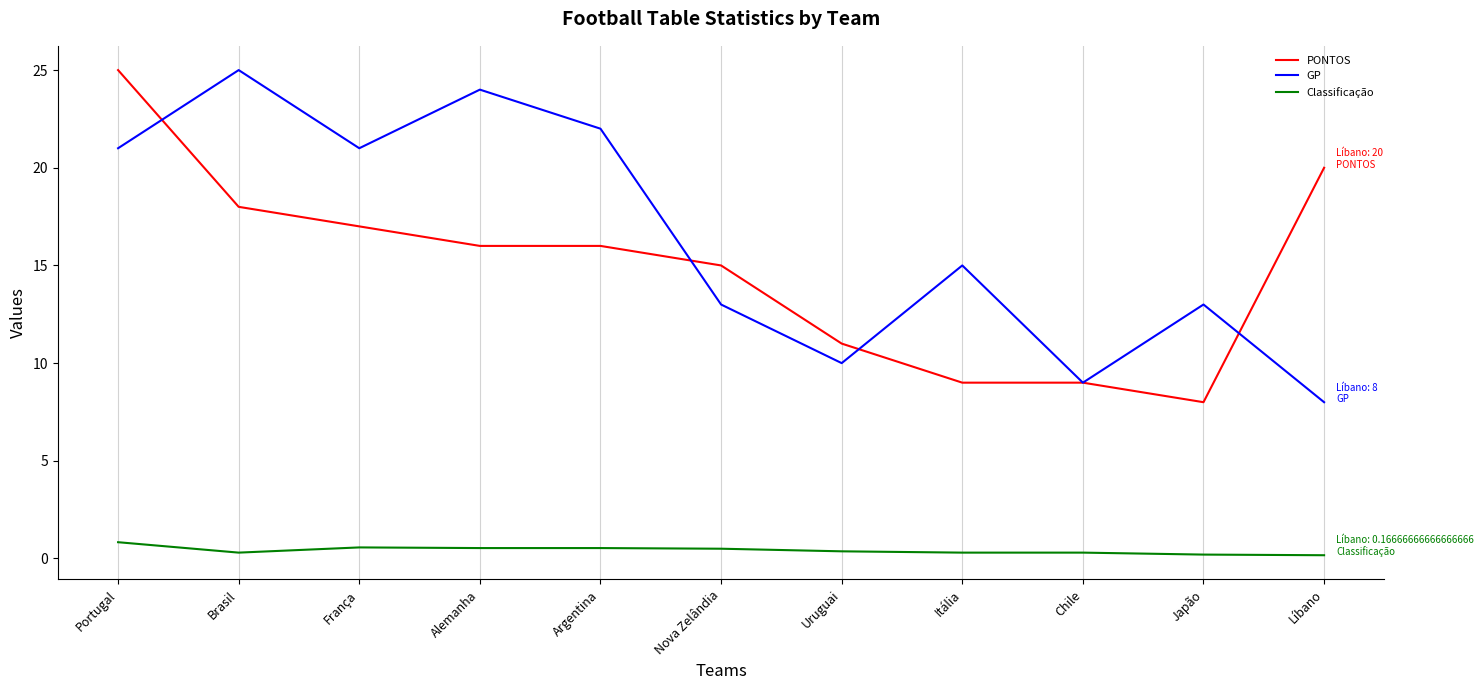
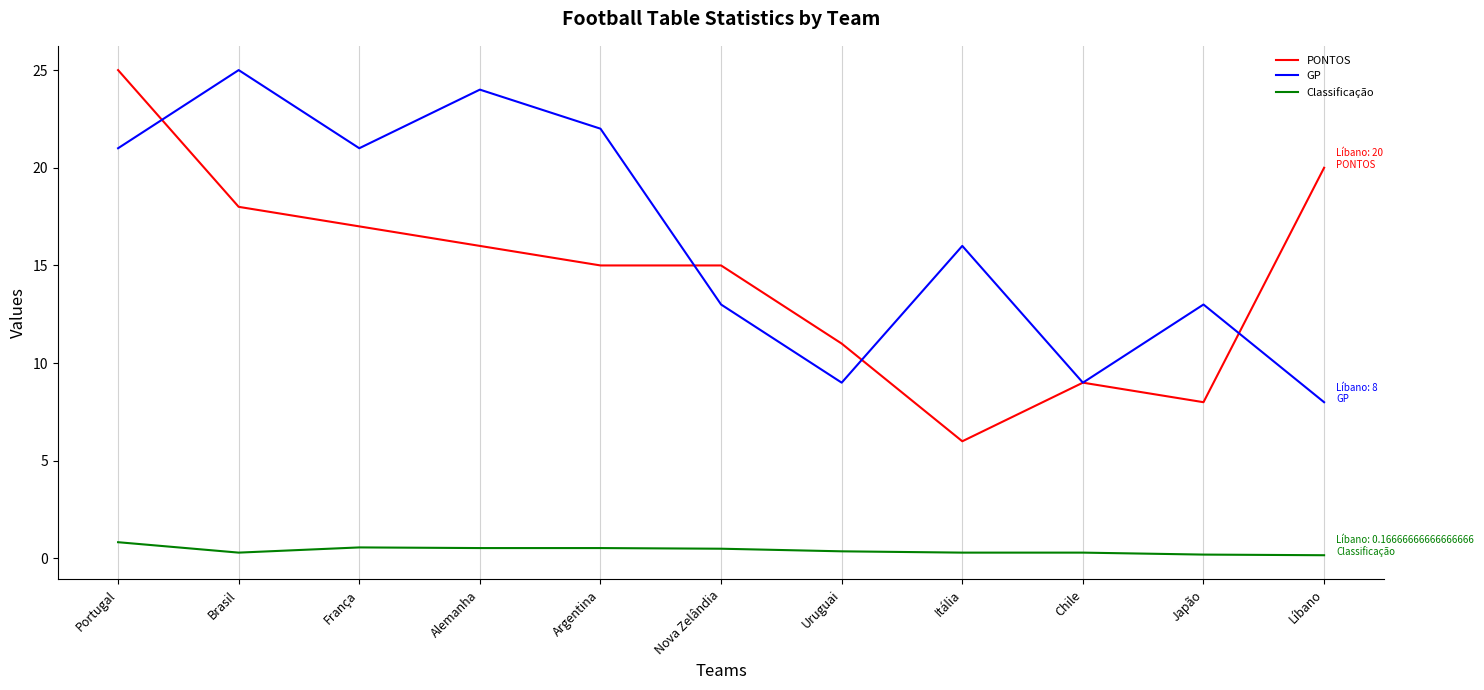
PONTOS, Argentina: 16 -> 15
GP, Uruguai: 10 -> 9
PONTOS, Itália: 9 -> 6
GP, Itália: 15 -> 16
